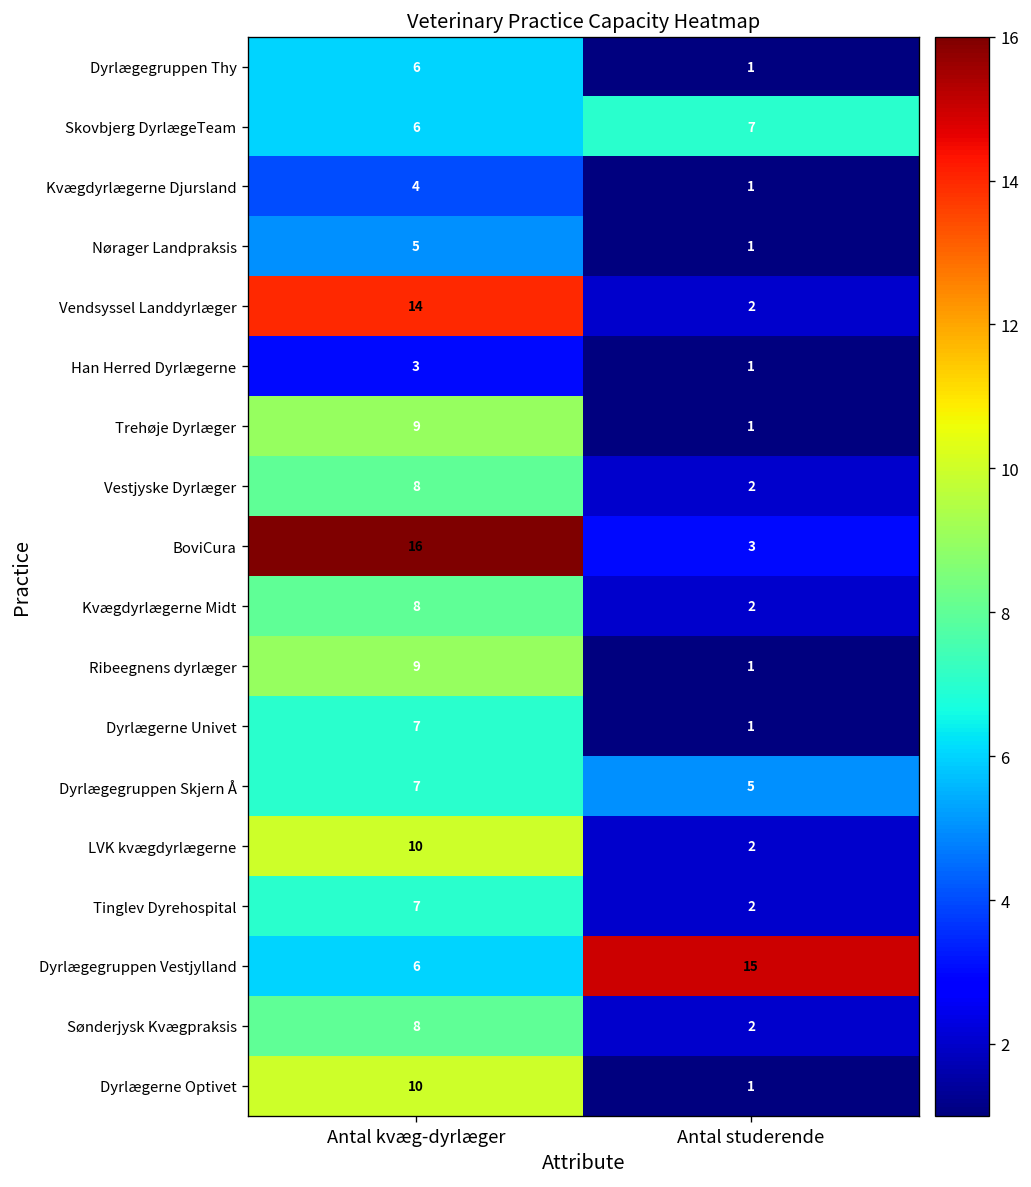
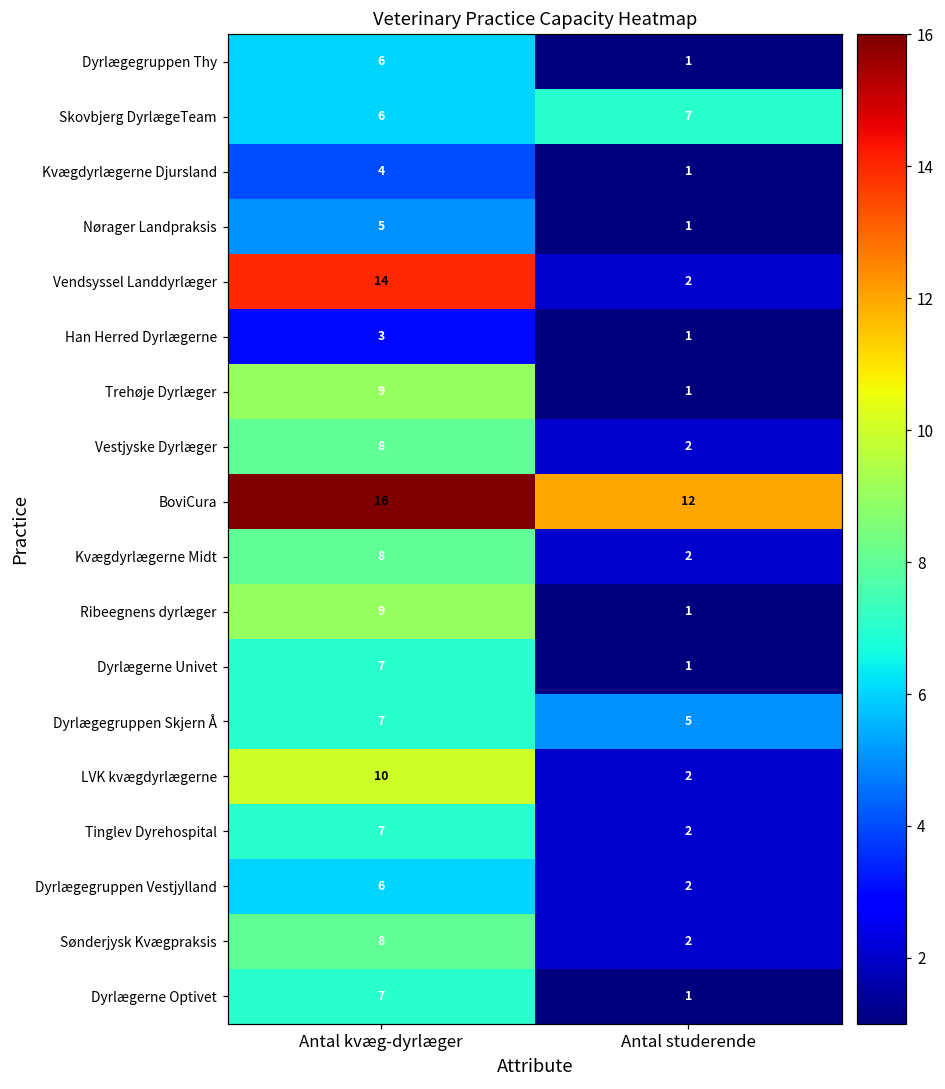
BoviCura, Antal studerende: 3 -> 12
Dyrlægegruppen Vestjylland, Antal studerende: 15 -> 2
Dyrlægerne Optivet, Antal kvæg-dyrlæger: 10 -> 7
